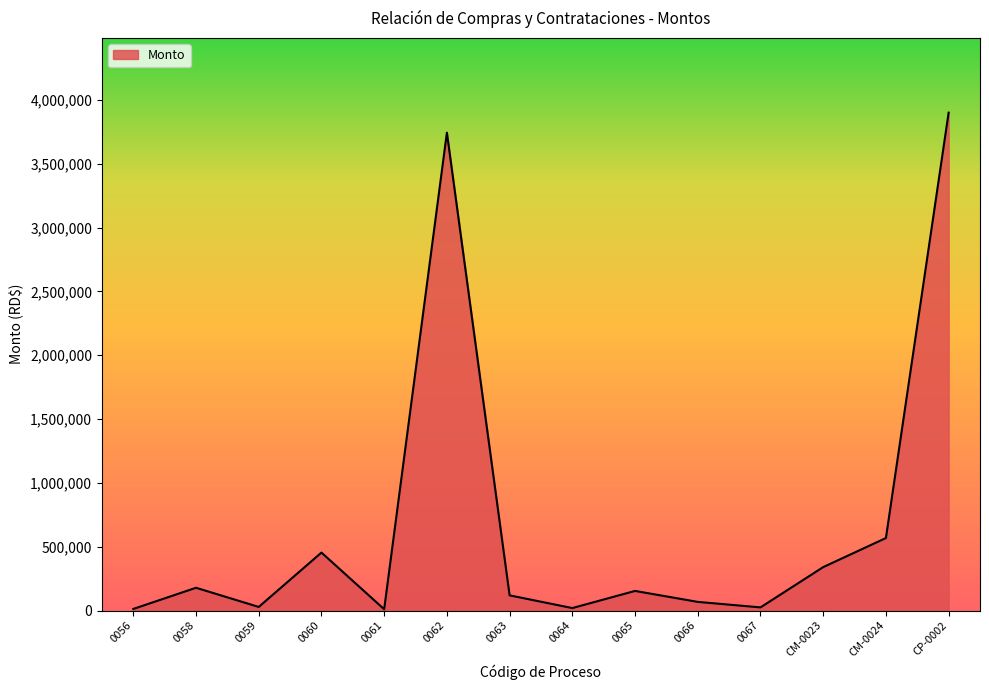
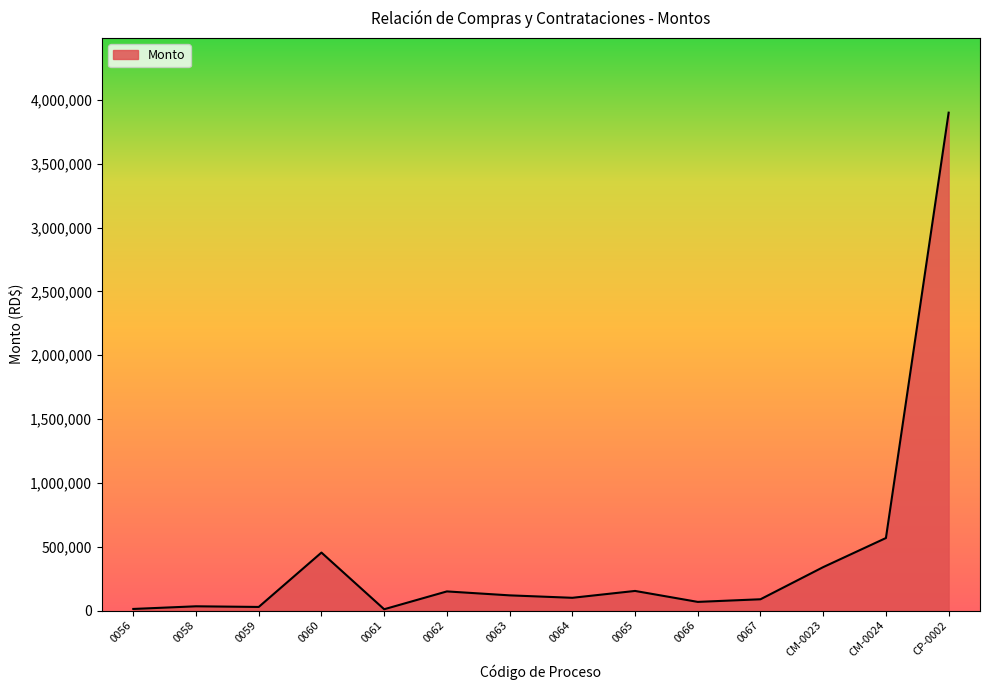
0058: 180,000 -> 30,000
0062: 3,740,000 -> 150,000
0064: 20,000 -> 100,000
0067: 20,000 -> 90,000
